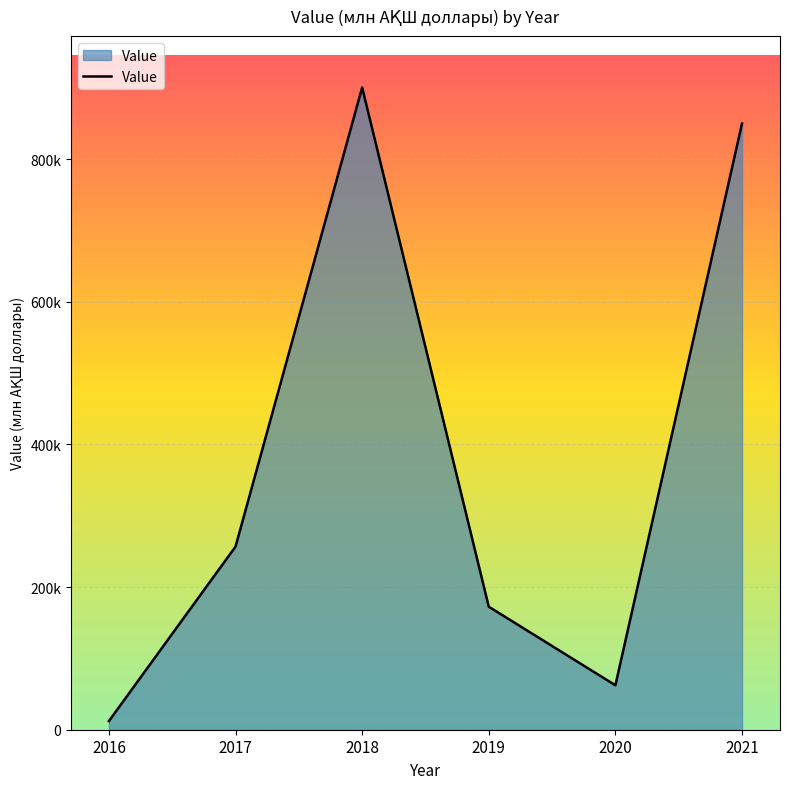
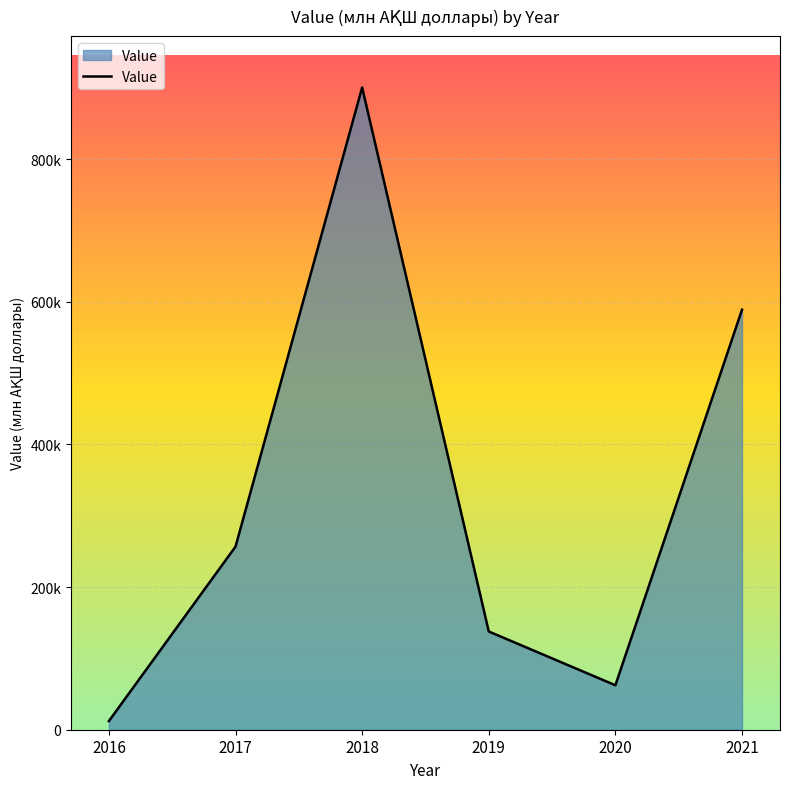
2019: 170000 -> 140000
2021: 850000 -> 590000
